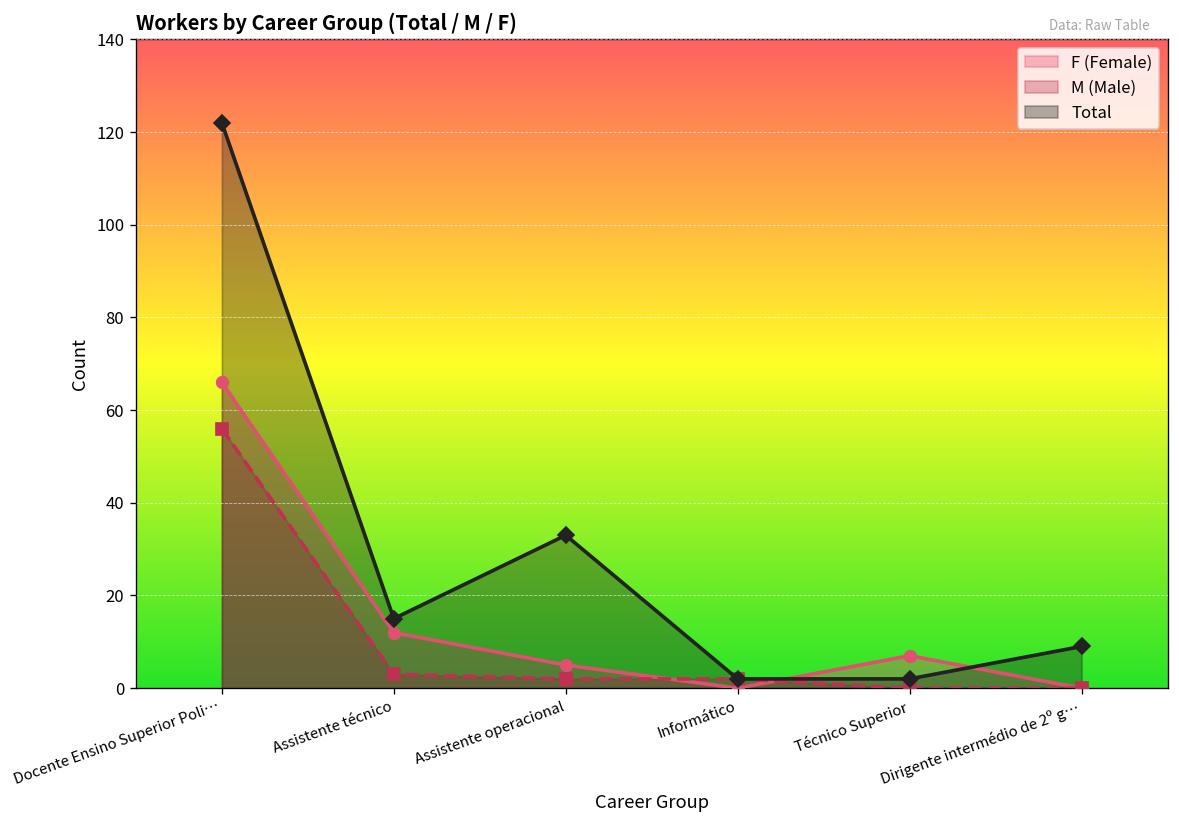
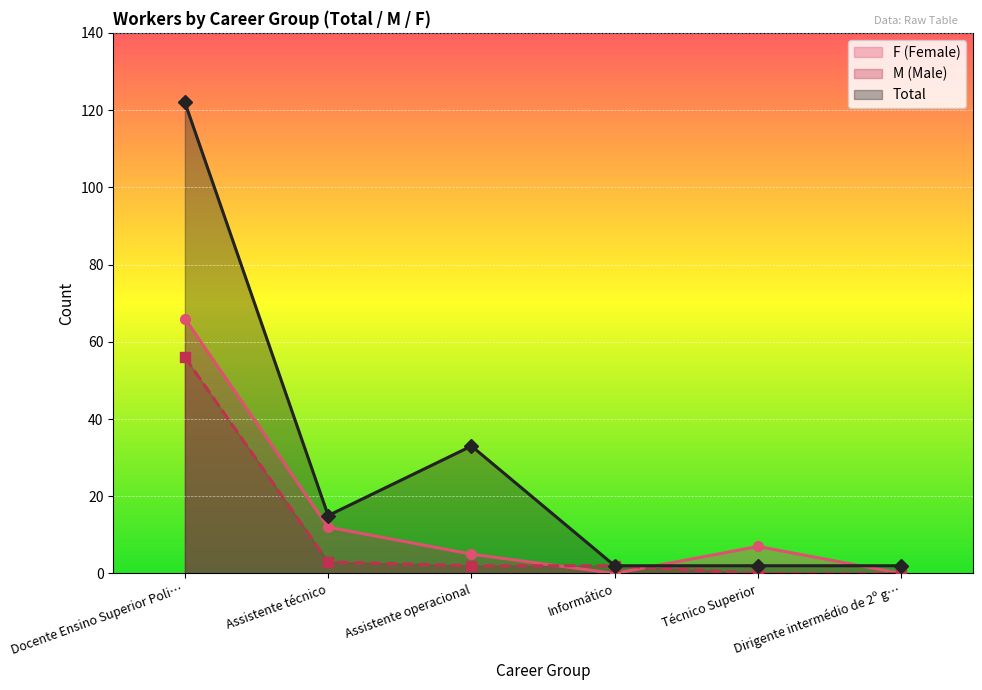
Total, Dirigente intermédio de 2º g…: 9 -> 2
